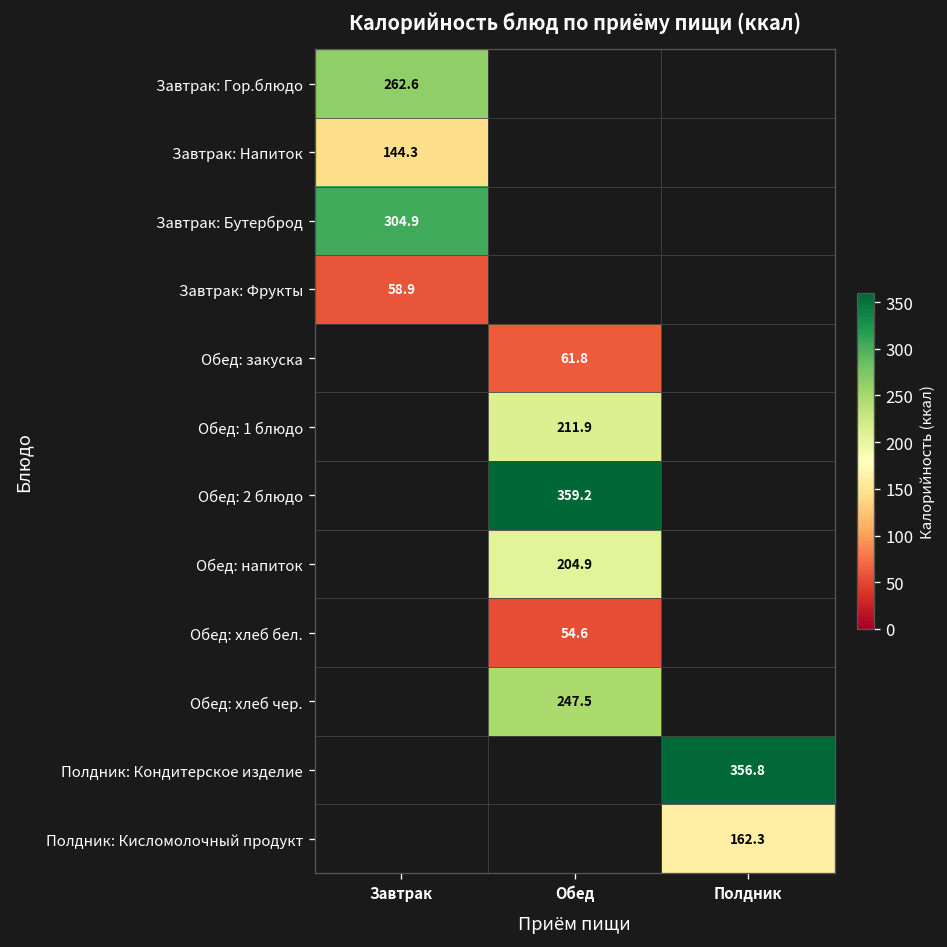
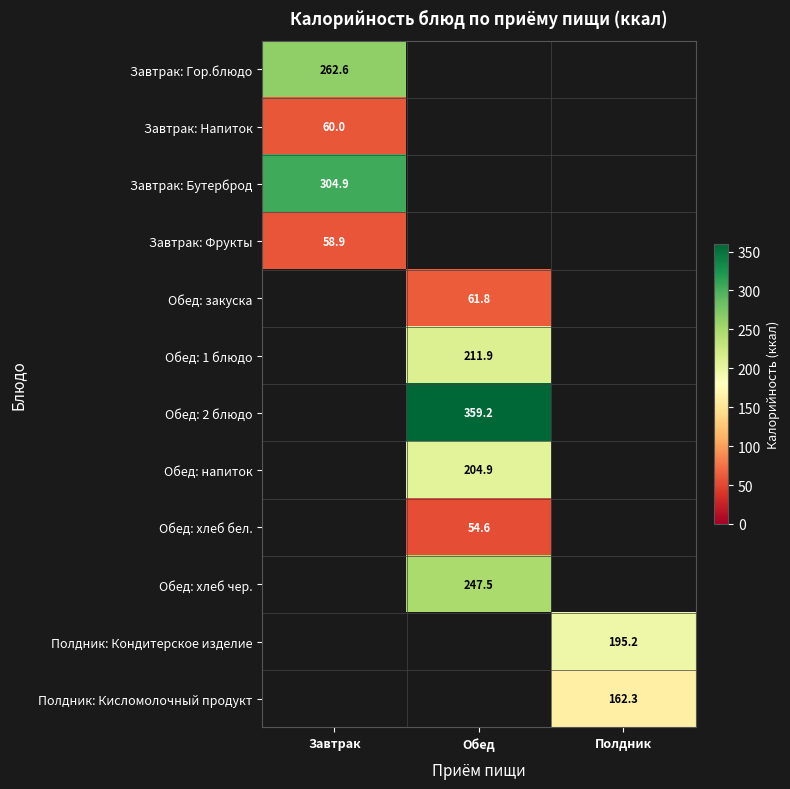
Завтрак: Напиток, Завтрак: 144.3 -> 60.0
Полдник: Кондитерское изделие, Полдник: 356.8 -> 195.2
